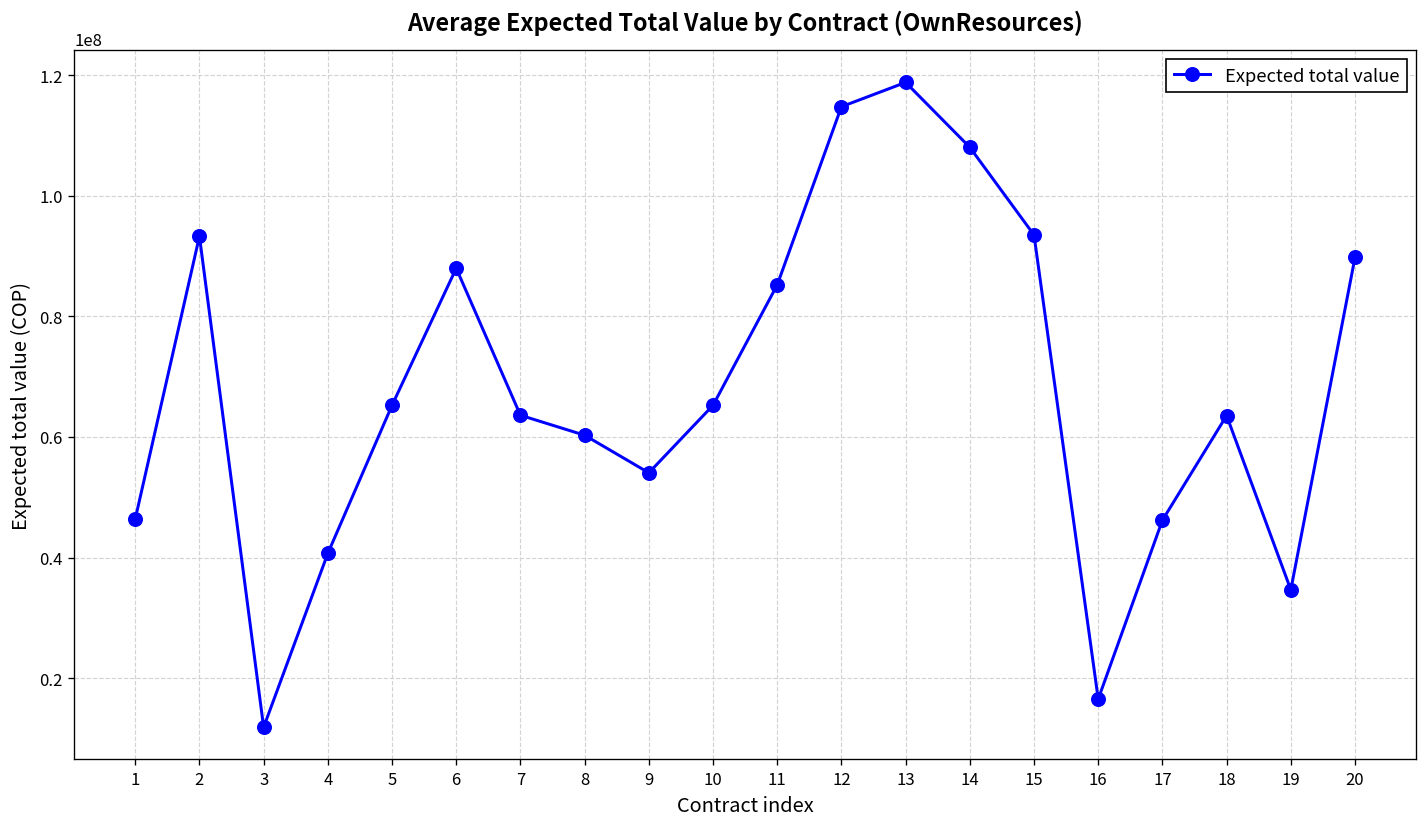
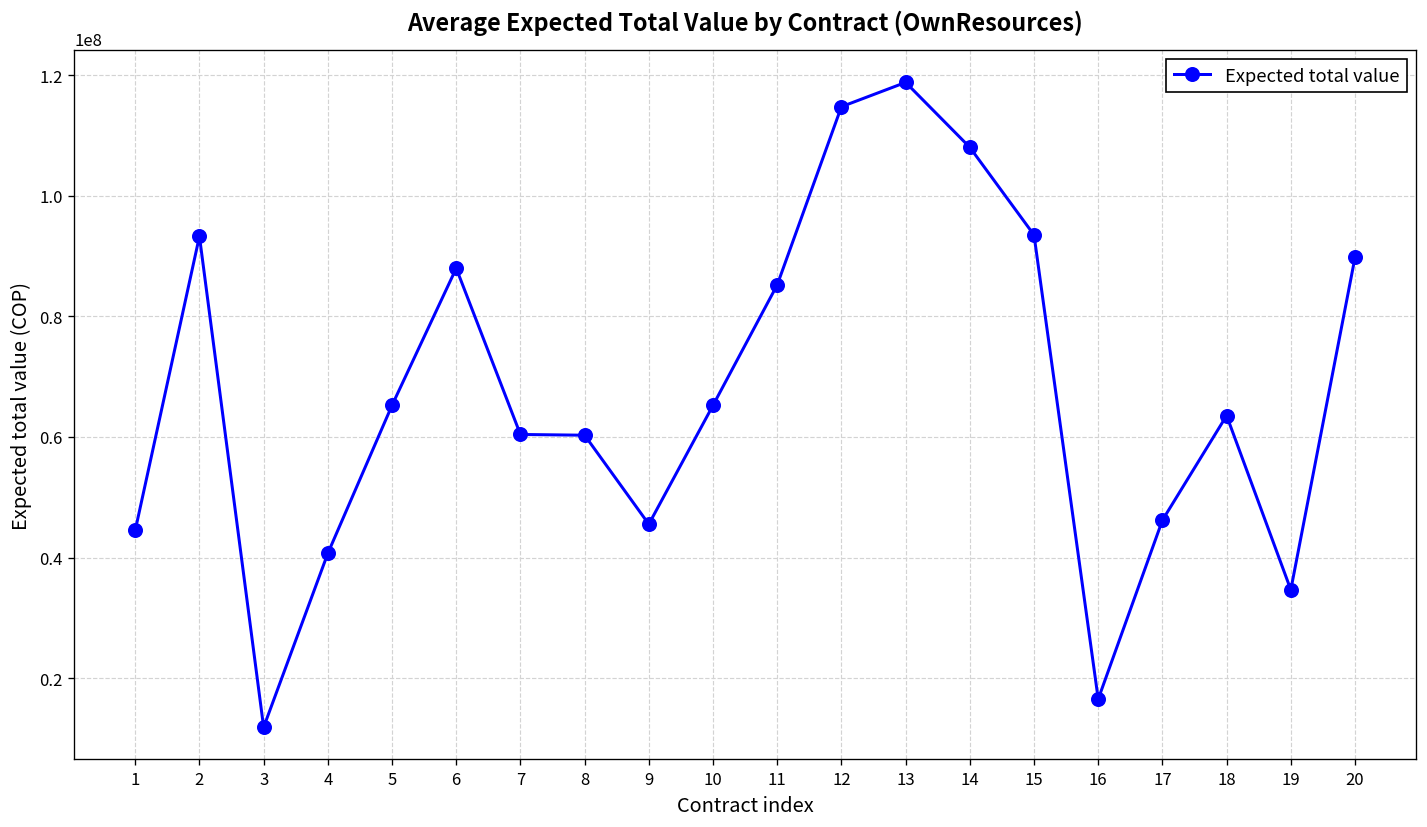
1: 46000000 -> 45000000
7: 64000000 -> 60000000
9: 54000000 -> 46000000
